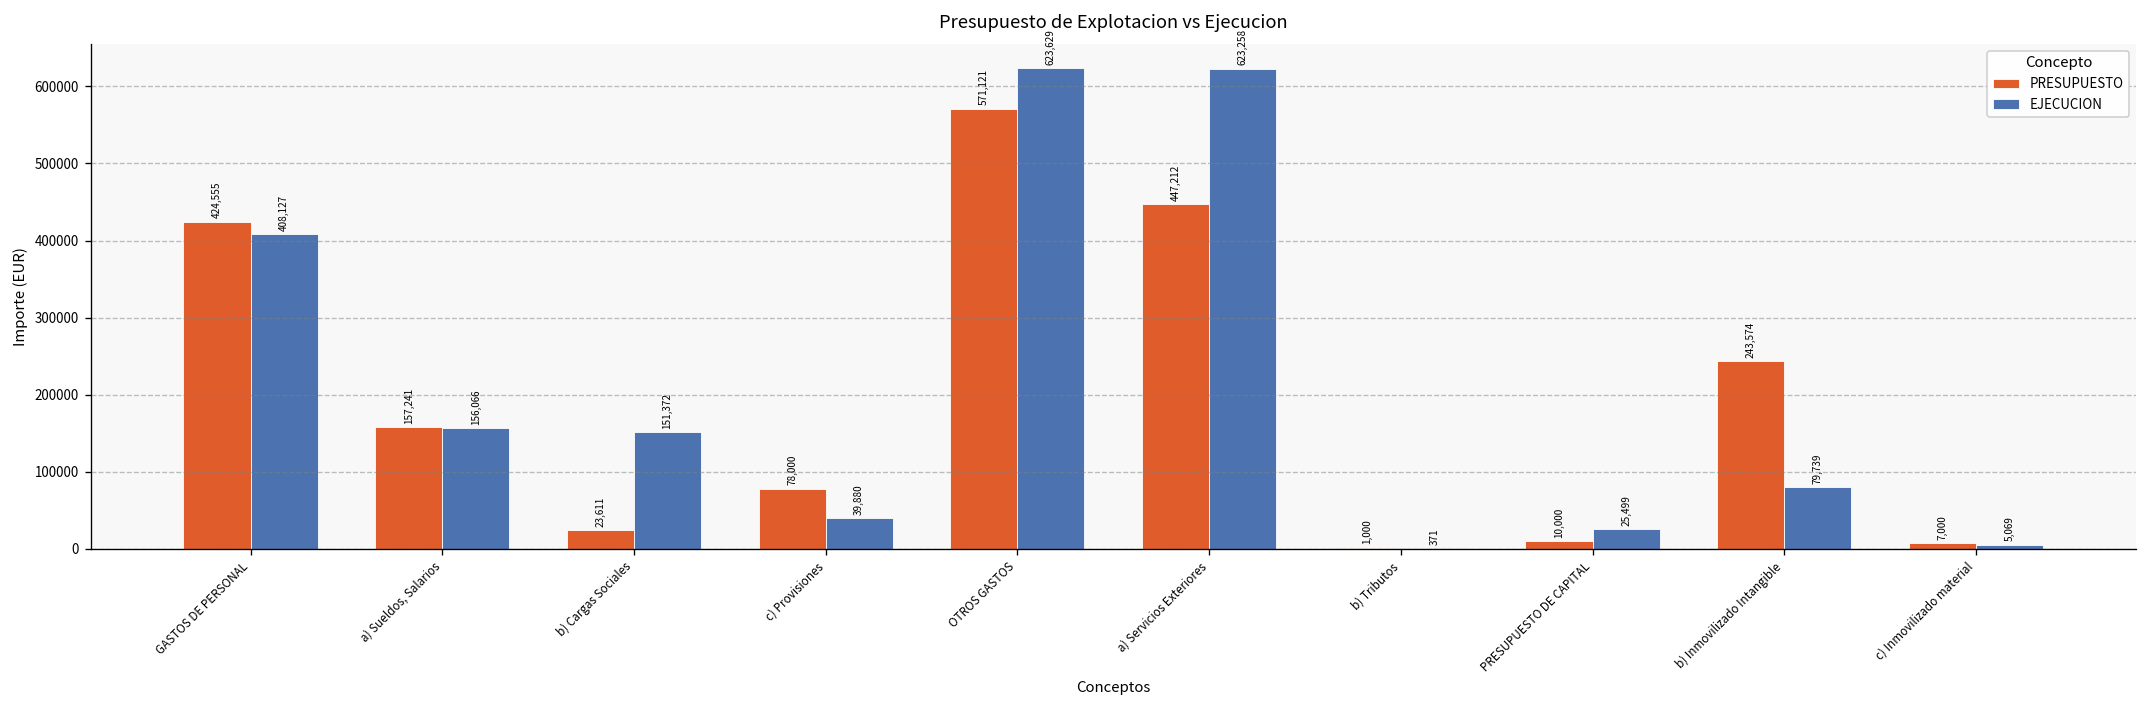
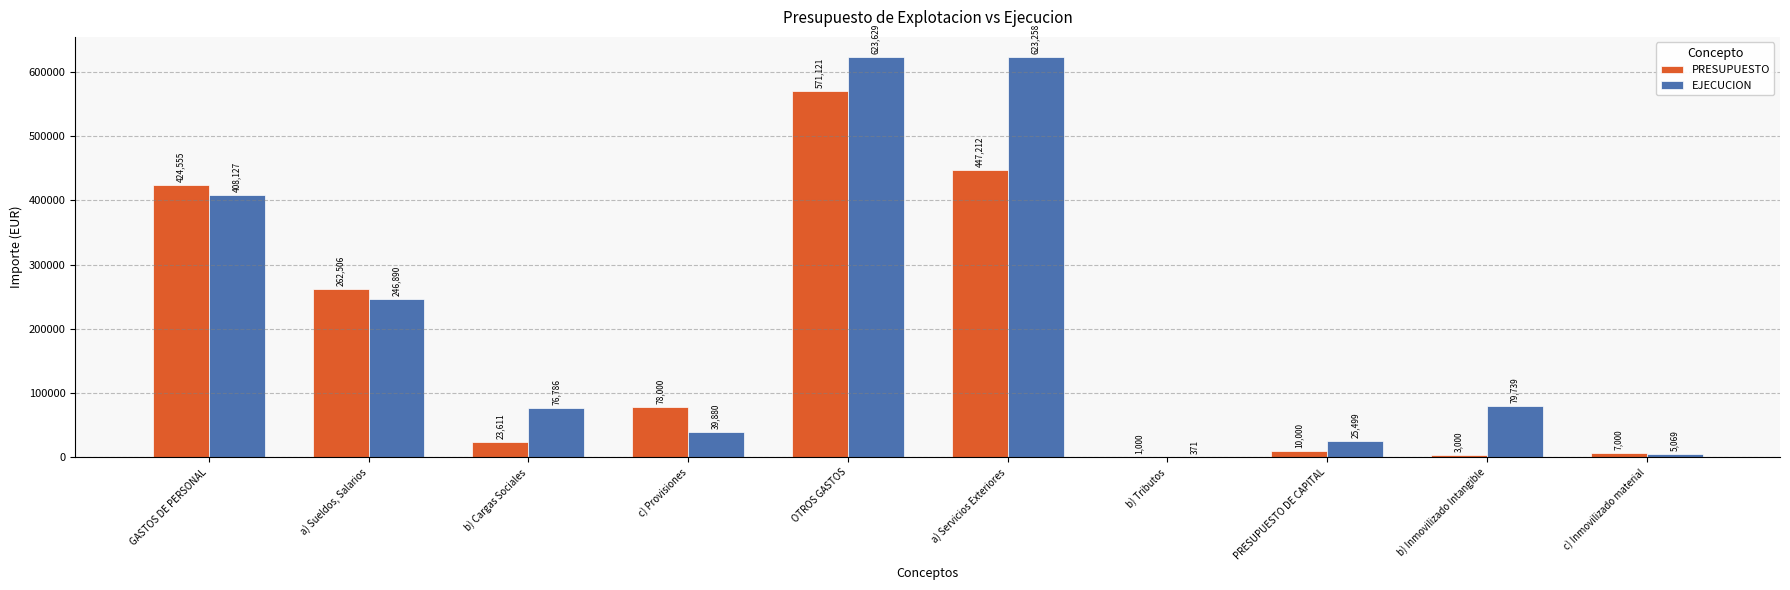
PRESUPUESTO, a) Sueldos, Salarios: 157,241 -> 262,506
EJECUCION, a) Sueldos, Salarios: 156,066 -> 246,890
EJECUCION, b) Cargas Sociales: 151,372 -> 76,786
PRESUPUESTO, b) Inmovilizado Intangible: 243,574 -> 3,000
